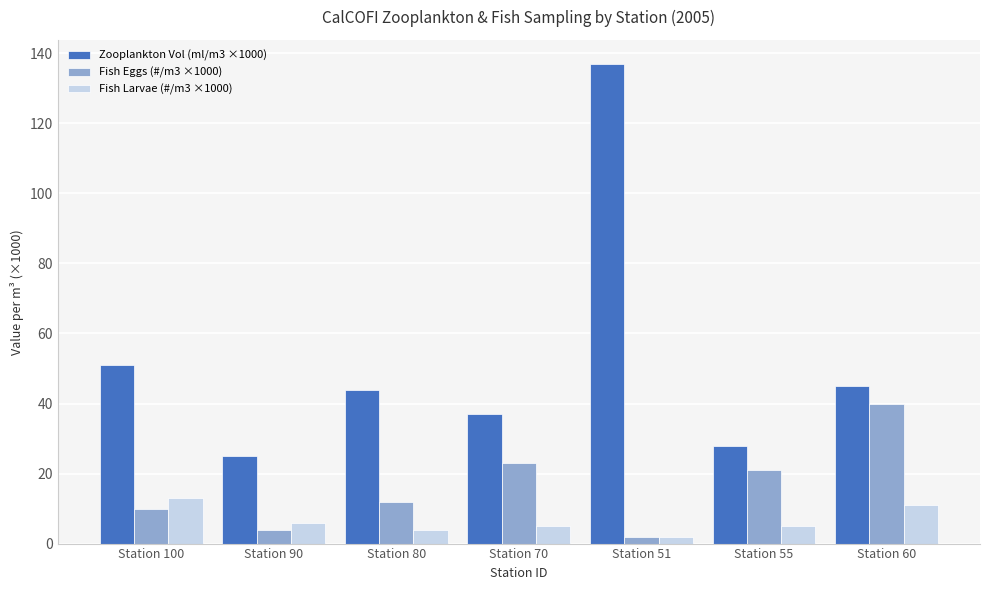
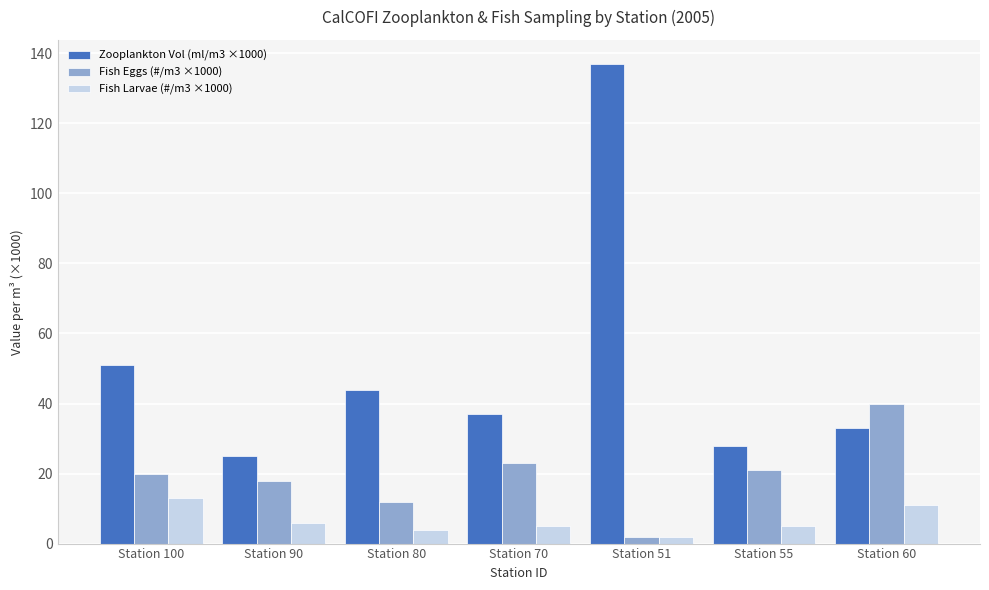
Fish Eggs (#/m3 ×1000), Station 100: 10 -> 20
Fish Eggs (#/m3 ×1000), Station 90: 4 -> 18
Zooplankton Vol (ml/m3 ×1000), Station 60: 45 -> 33
